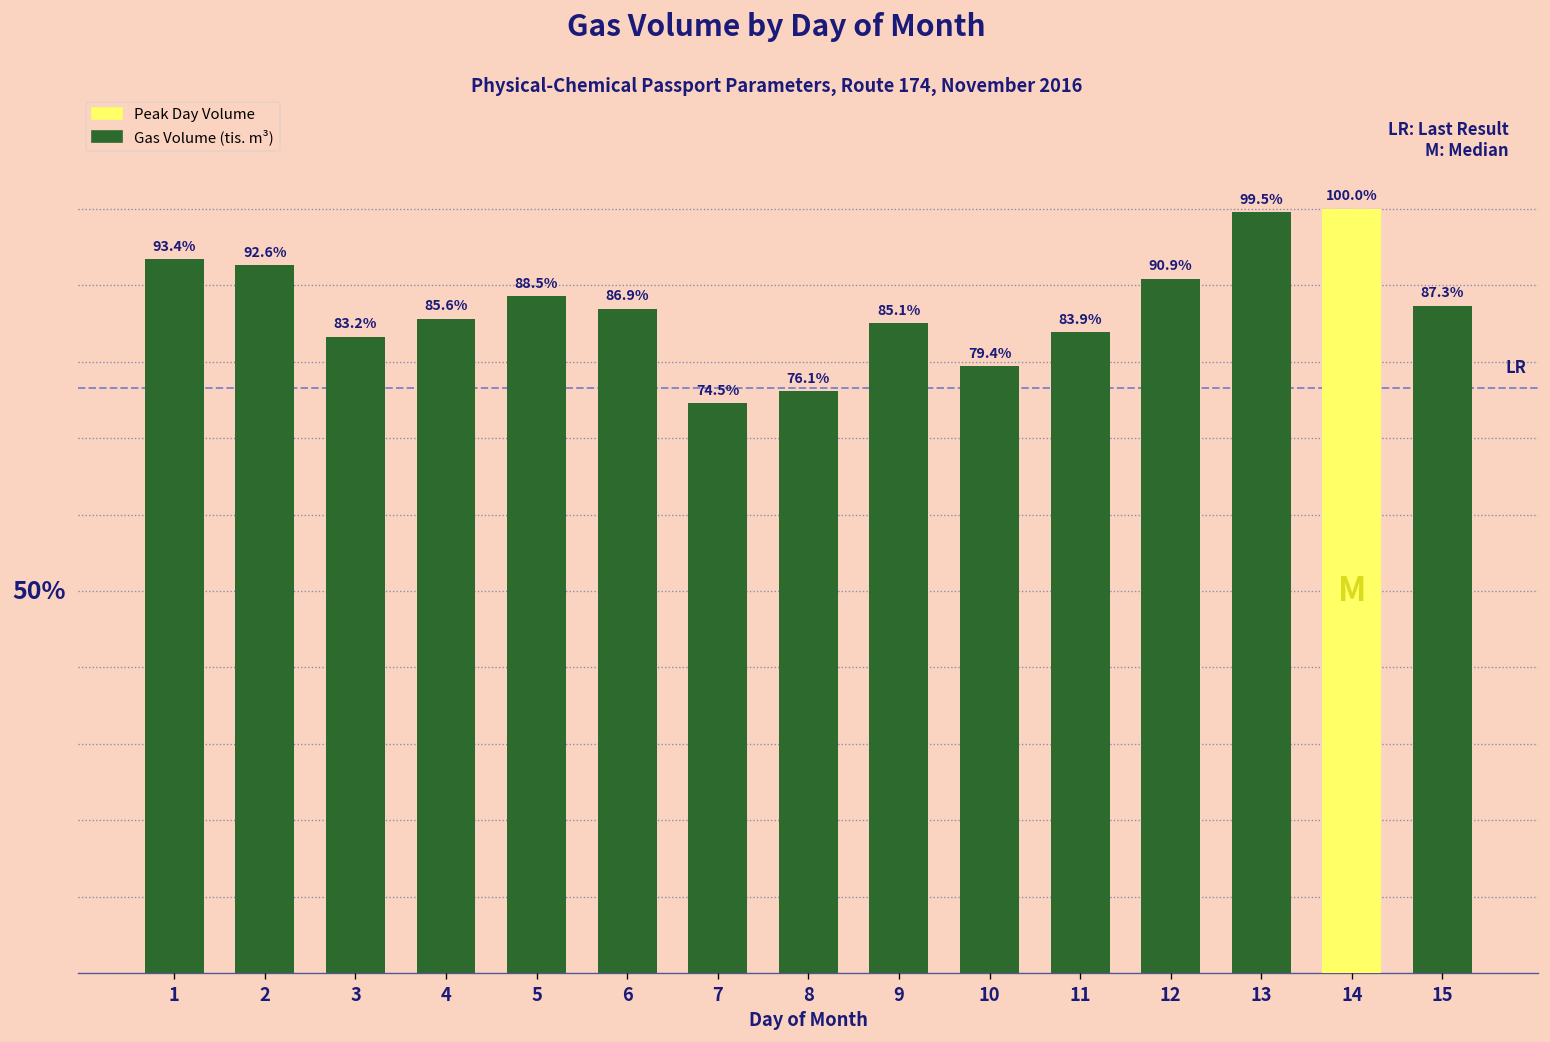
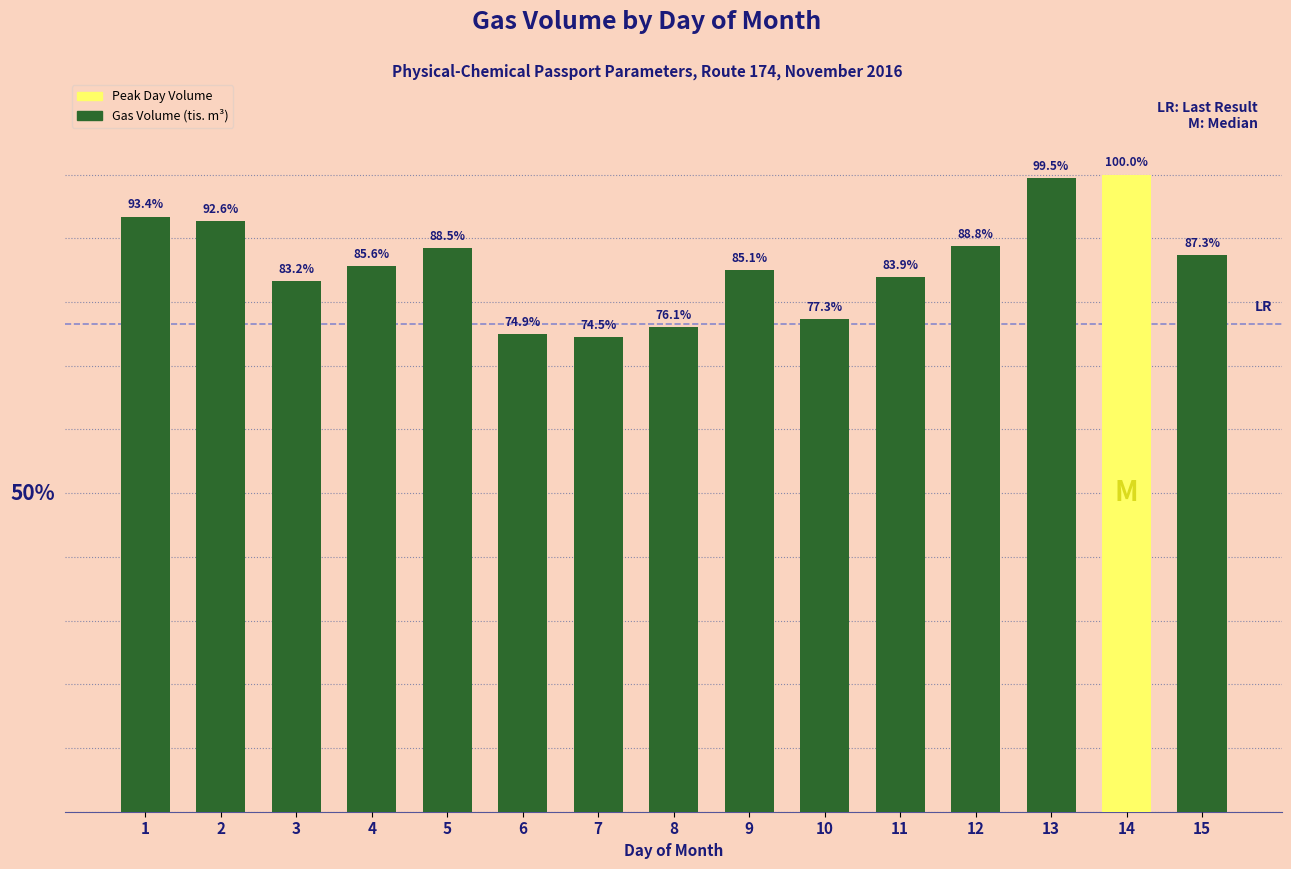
6: 86.9% -> 74.9%
10: 79.4% -> 77.3%
12: 90.9% -> 88.8%
